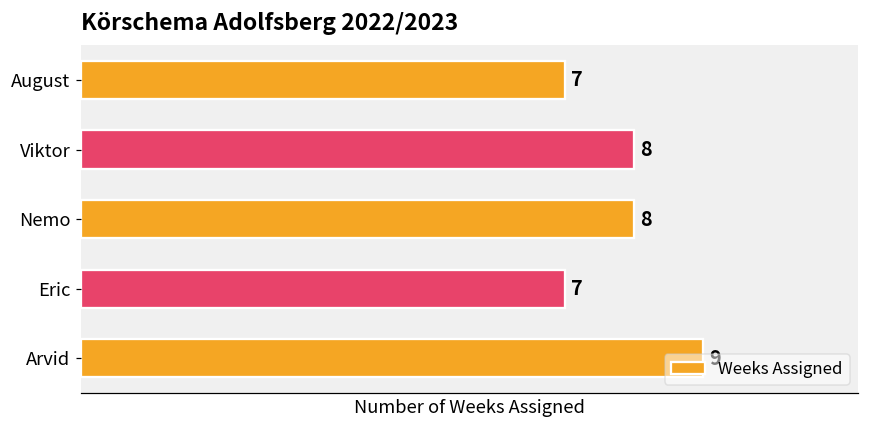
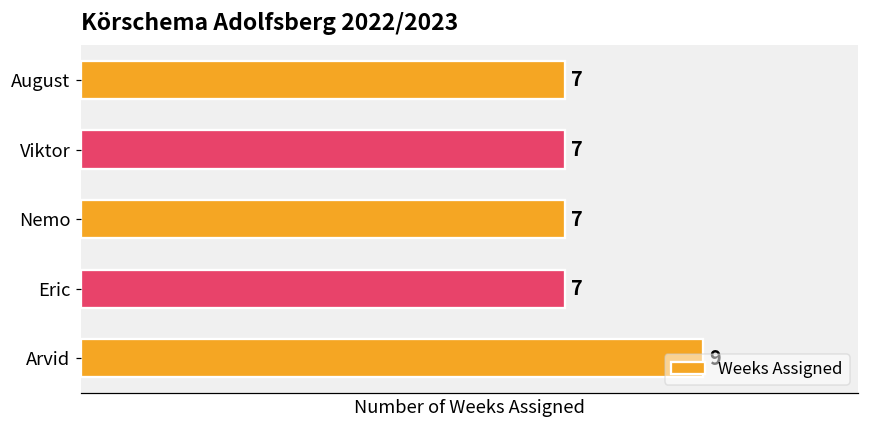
Viktor: 8 -> 7
Nemo: 8 -> 7
